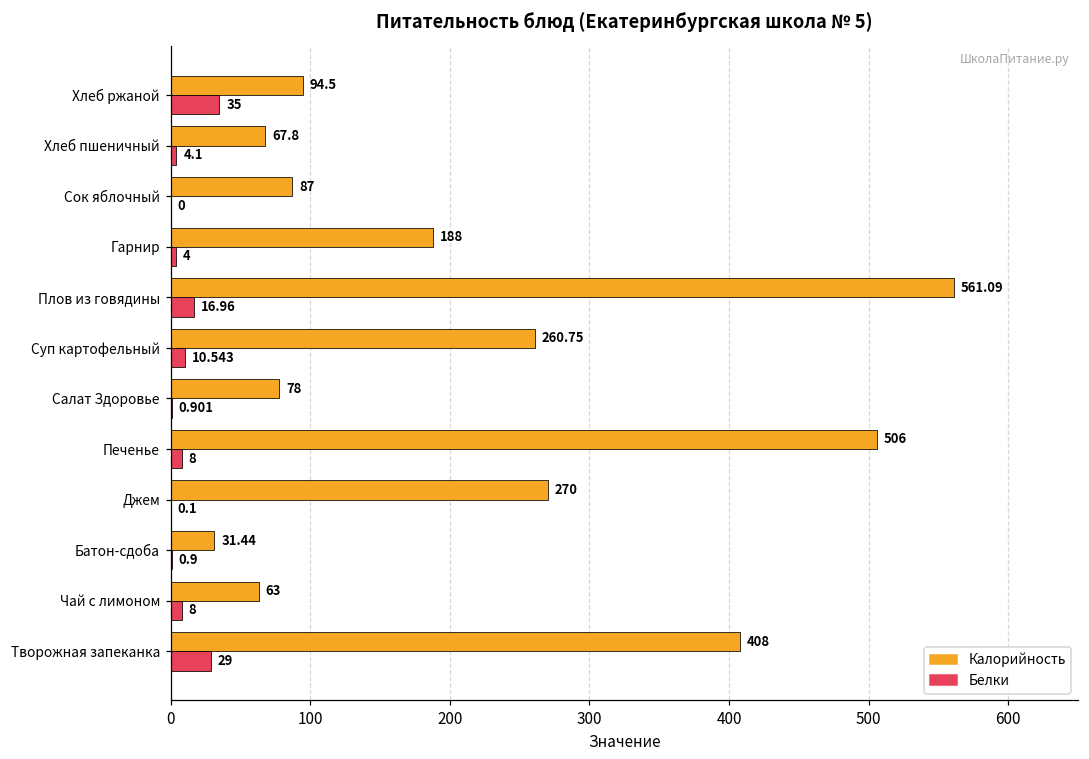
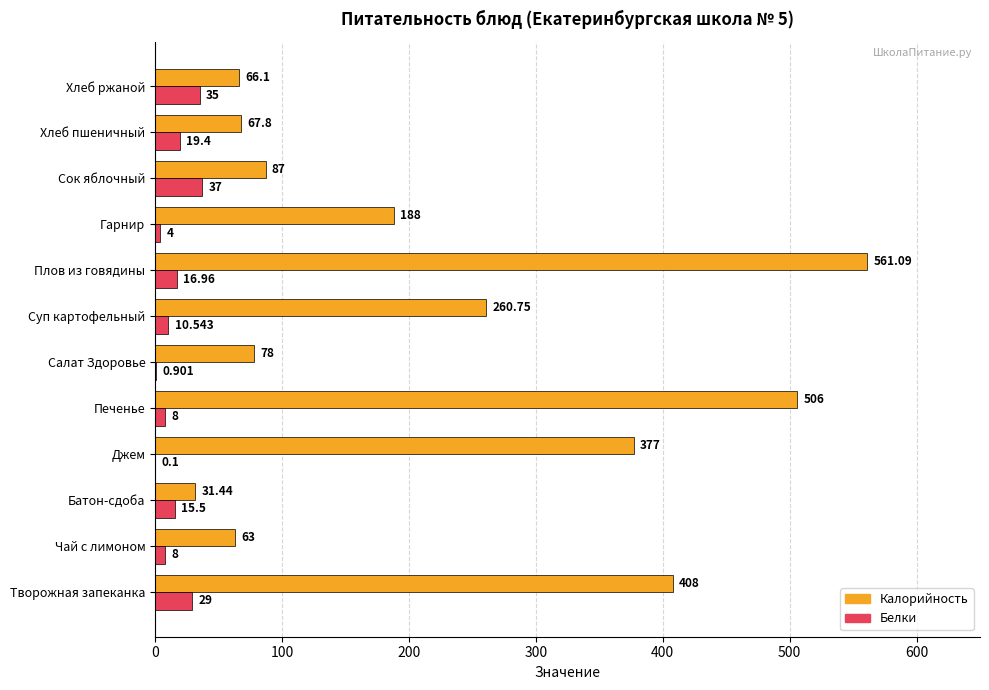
Калорийность, Хлеб ржаной: 94.5 -> 66.1
Белки, Хлеб пшеничный: 4.1 -> 19.4
Белки, Сок яблочный: 0 -> 37
Калорийность, Джем: 270 -> 377
Белки, Батон-сдоба: 0.9 -> 15.5
